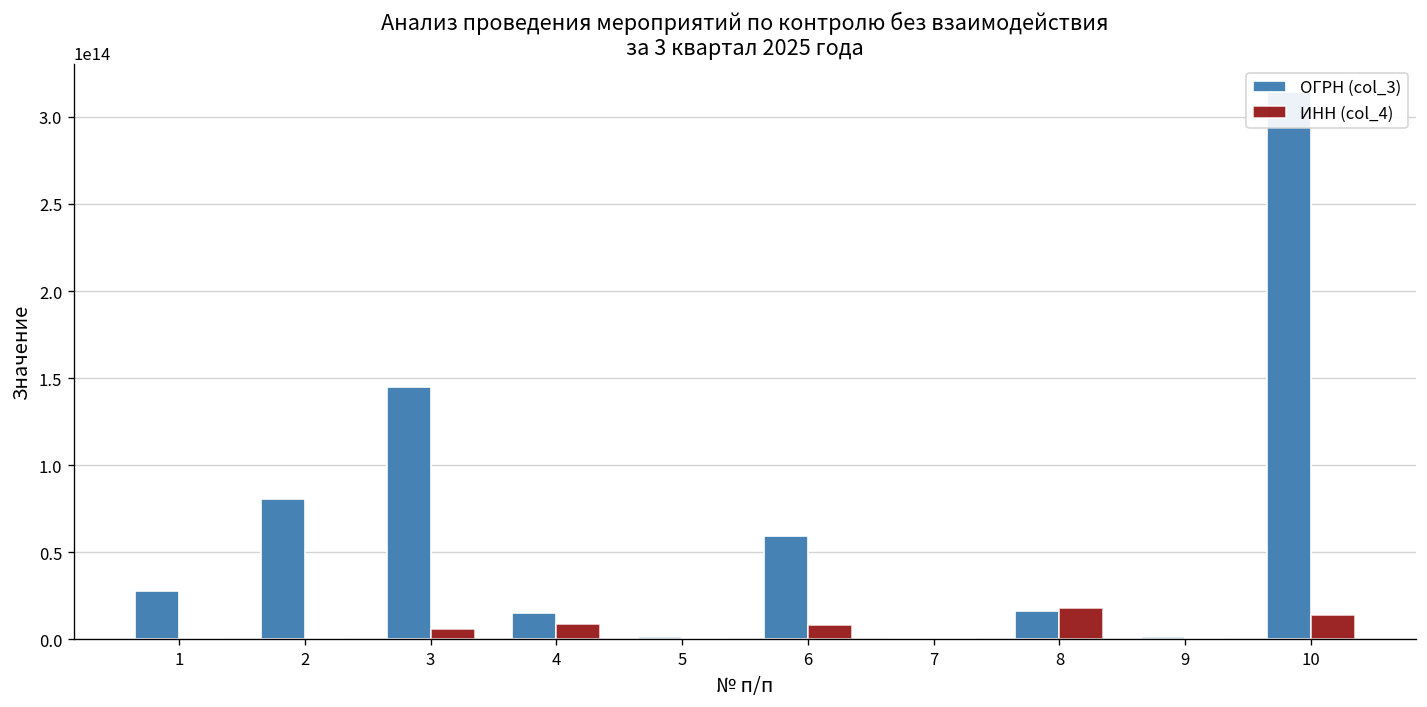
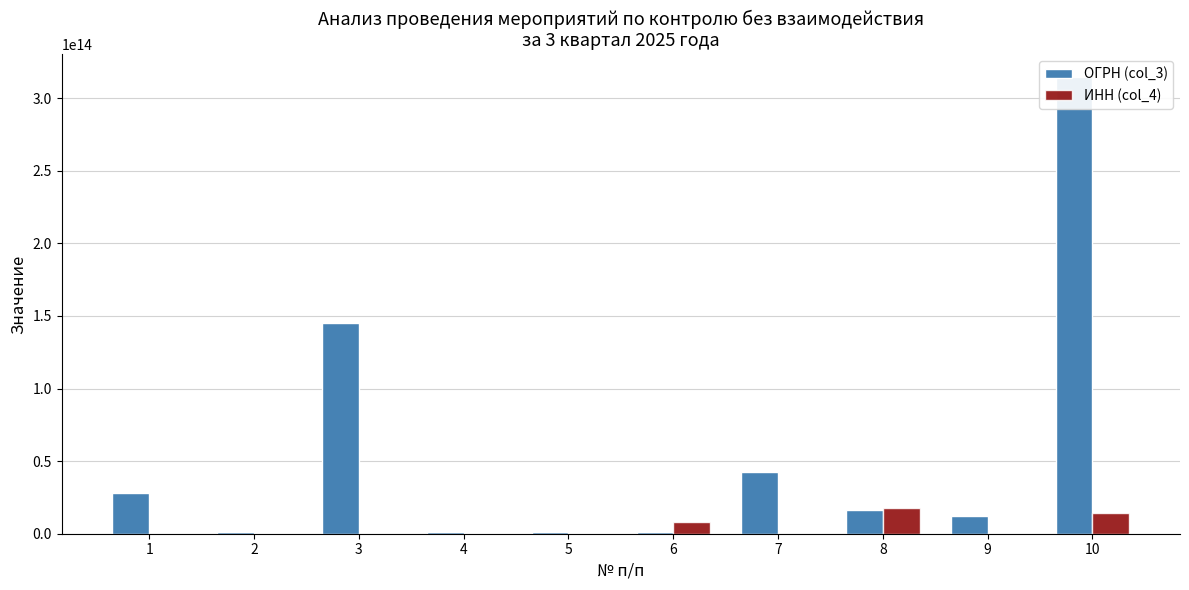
ОГРН (col_3), 2: 81000000000000 -> 1000000000000
ИНН (col_4), 3: 6000000000000 -> 0
ОГРН (col_3), 4: 15000000000000 -> 1000000000000
ИНН (col_4), 4: 9000000000000 -> 0
ОГРН (col_3), 6: 59000000000000 -> 1000000000000
ОГРН (col_3), 7: 1000000000000 -> 43000000000000
ОГРН (col_3), 9: 1000000000000 -> 13000000000000
